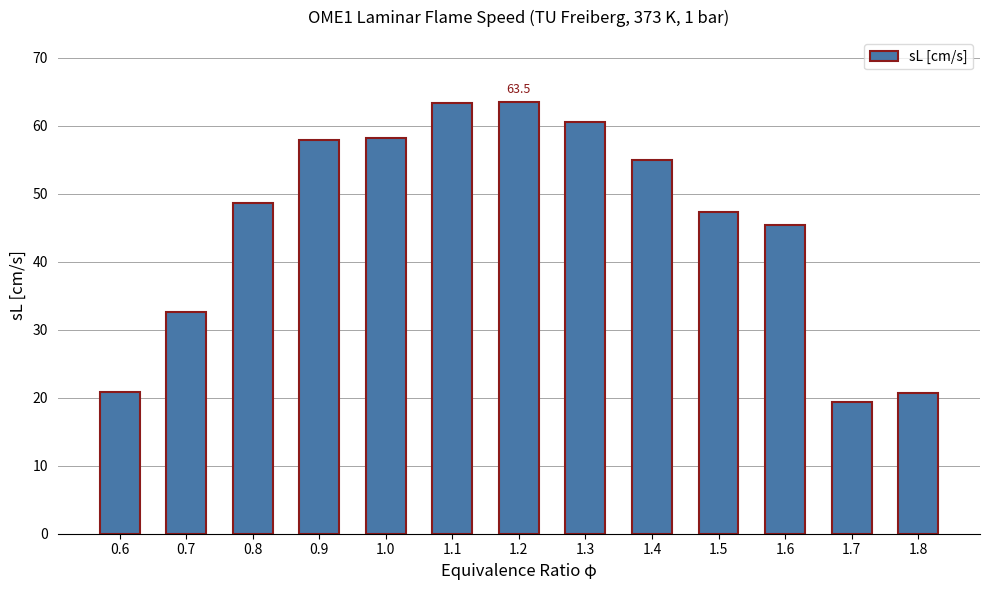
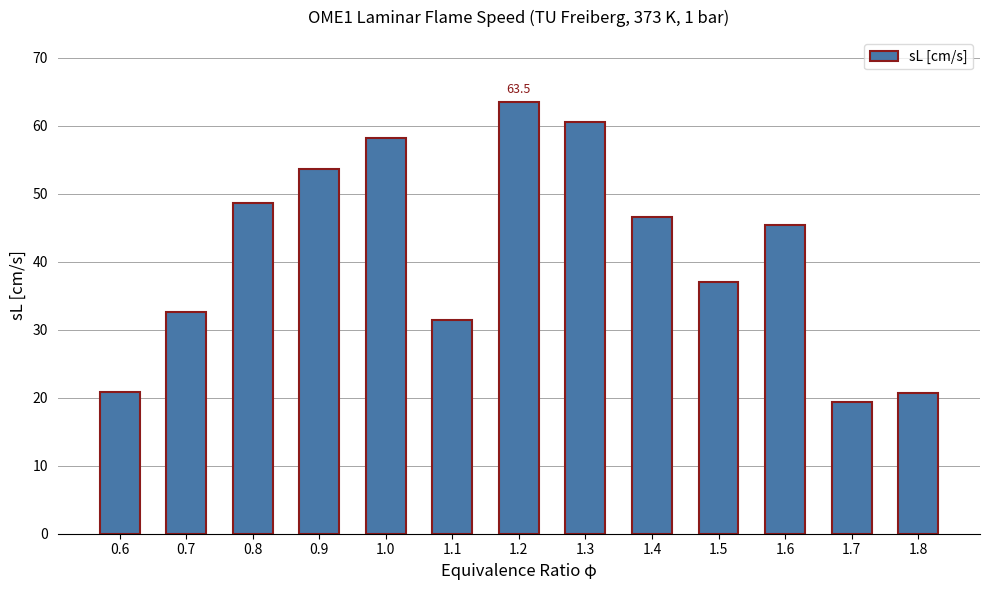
0.9: 58 -> 54
1.1: 63 -> 31
1.4: 55 -> 47
1.5: 47 -> 37
